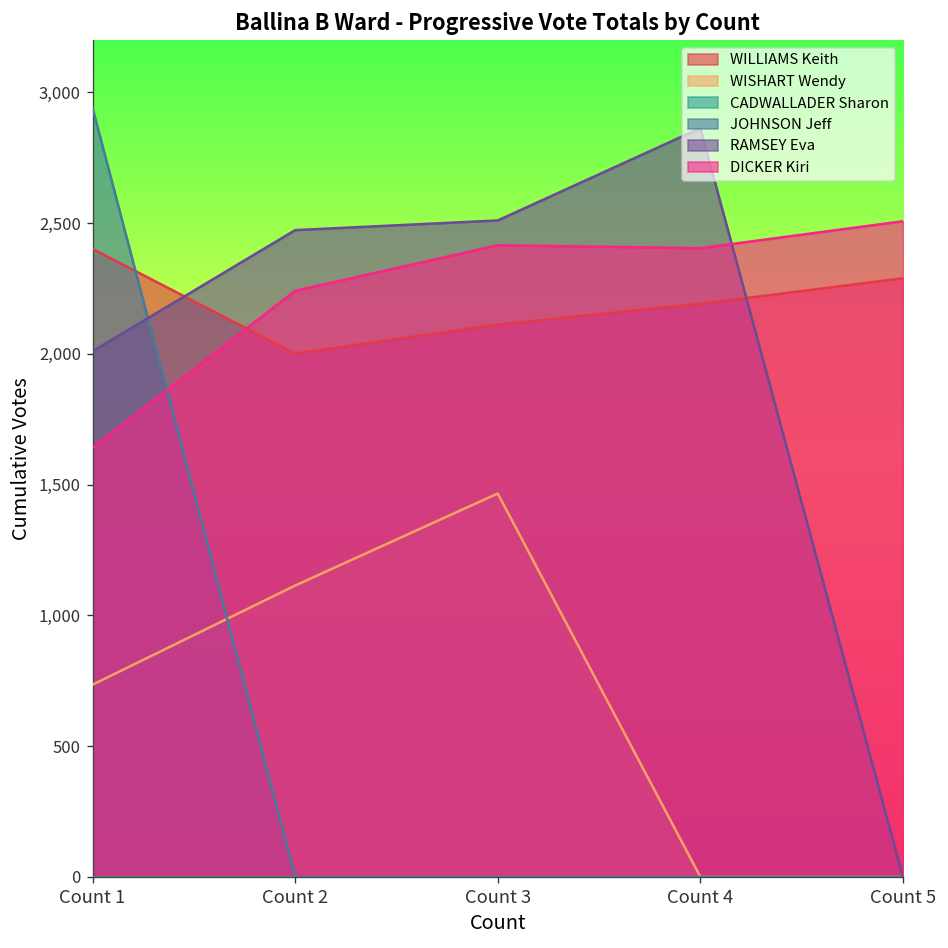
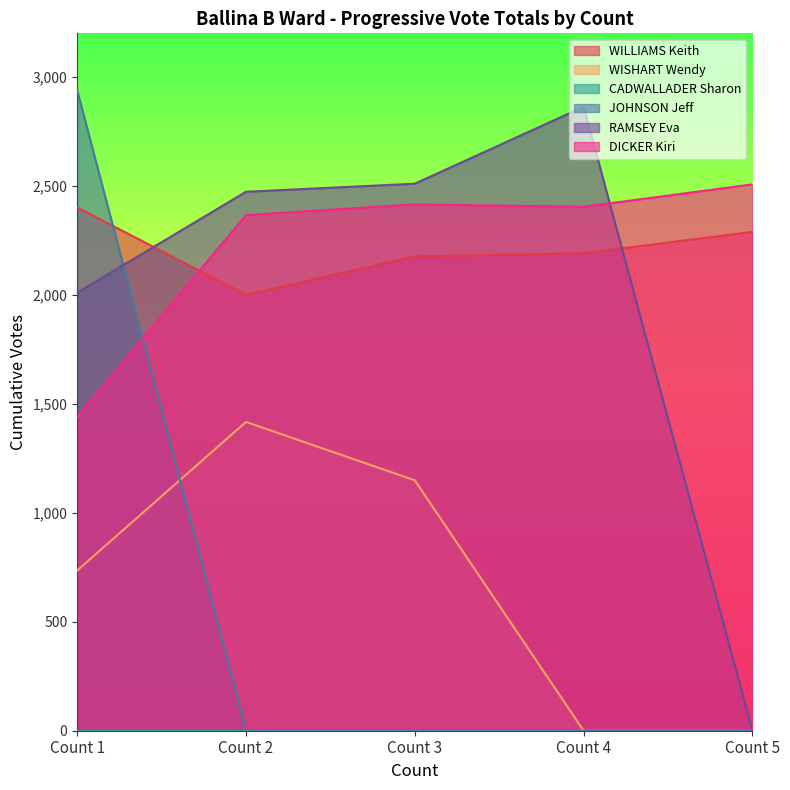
DICKER Kiri, Count 1: 1,640 -> 1,440
WISHART Wendy, Count 2: 1,110 -> 1,420
DICKER Kiri, Count 2: 2,240 -> 2,370
WILLIAMS Keith, Count 3: 2,110 -> 2,180
WISHART Wendy, Count 3: 1,470 -> 1,150
